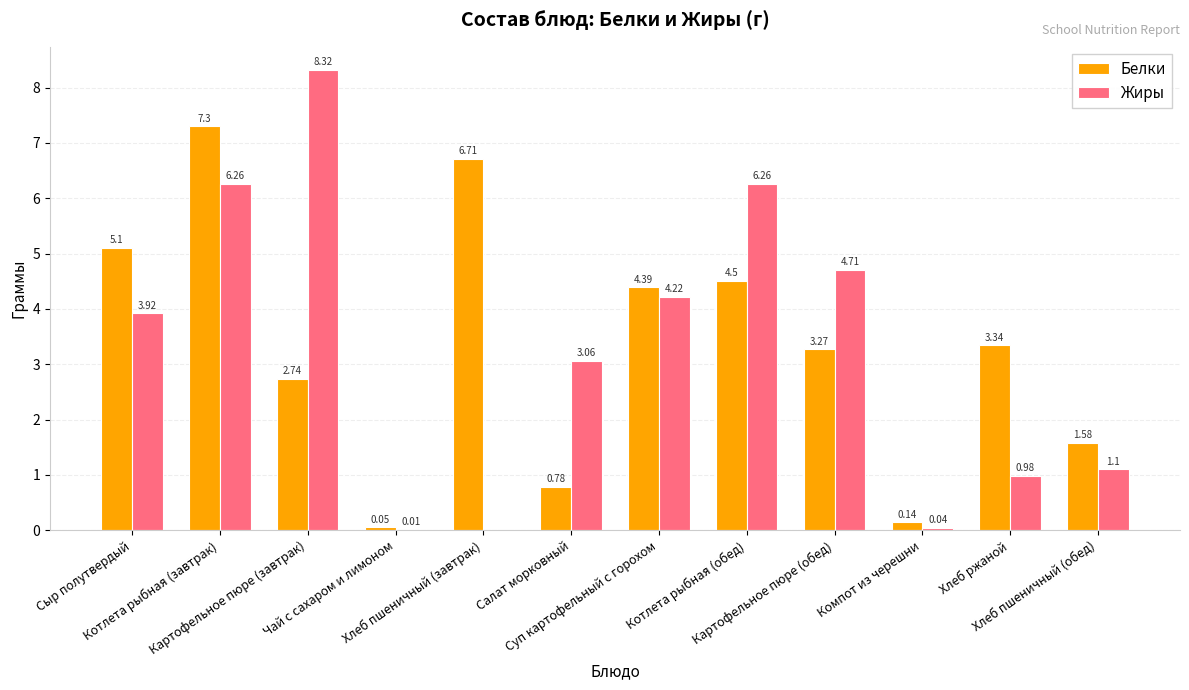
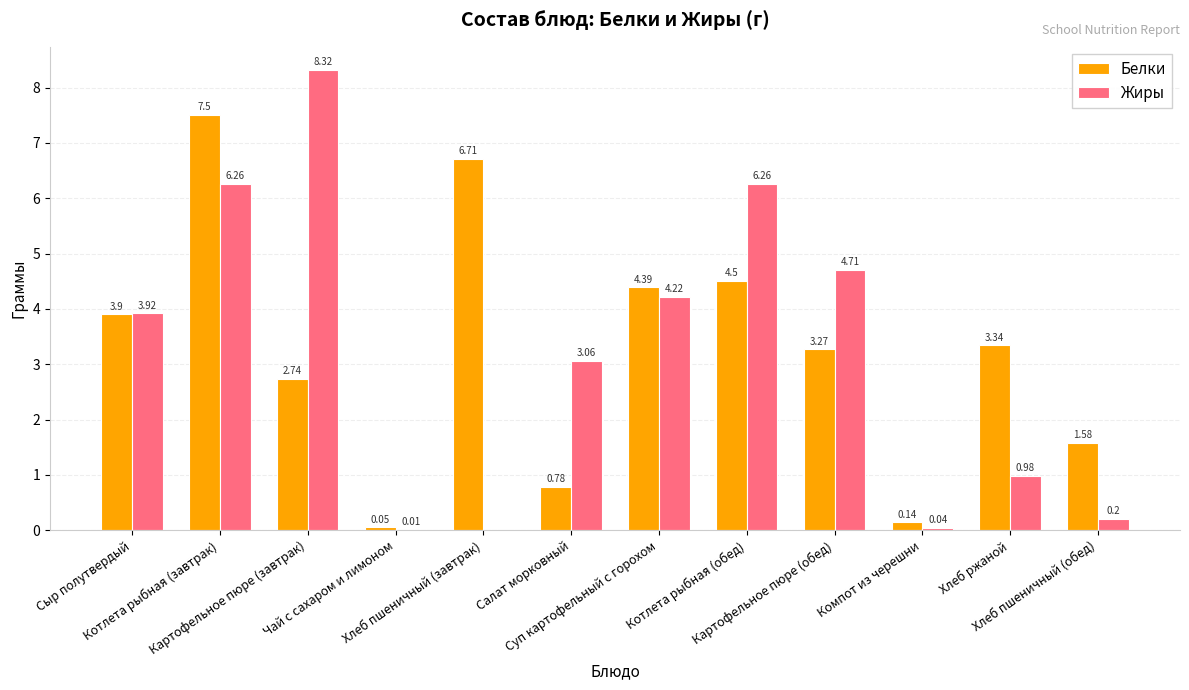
Белки, Сыр полутвердый: 5.1 -> 3.9
Белки, Котлета рыбная (завтрак): 7.3 -> 7.5
Жиры, Хлеб пшеничный (обед): 1.1 -> 0.2
